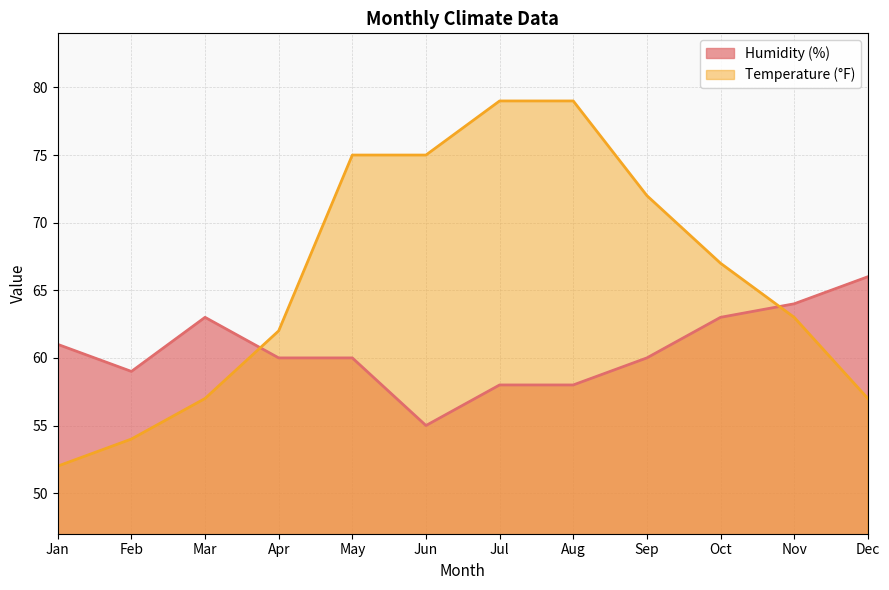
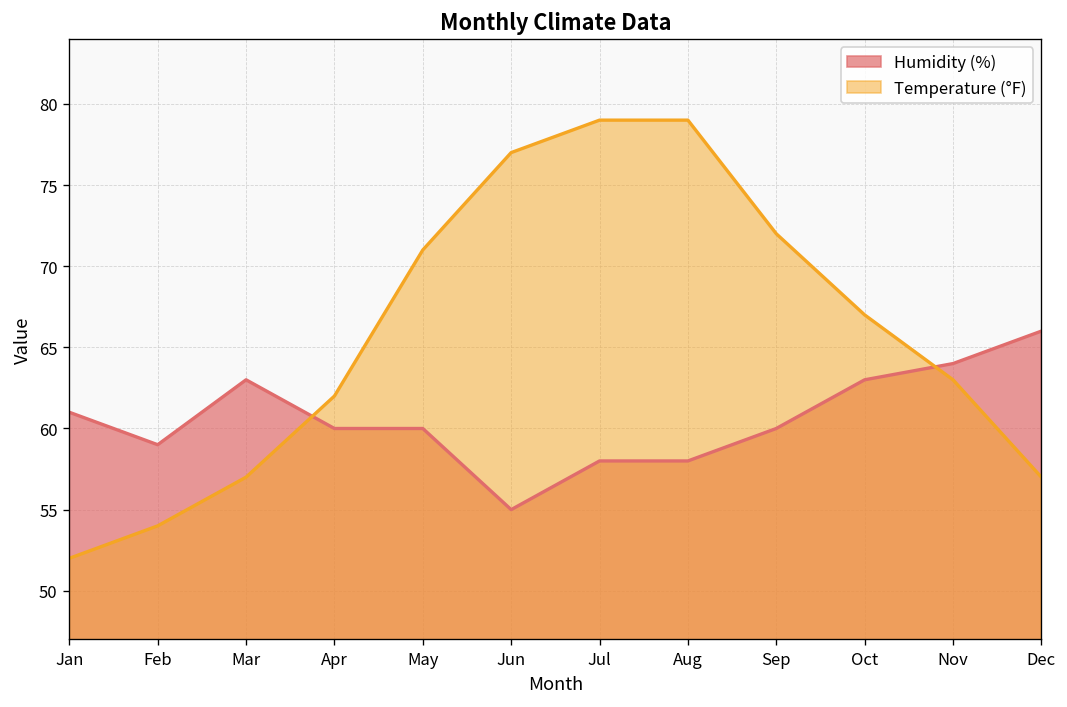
Temperature (°F), May: 75 -> 71
Temperature (°F), Jun: 75 -> 77
